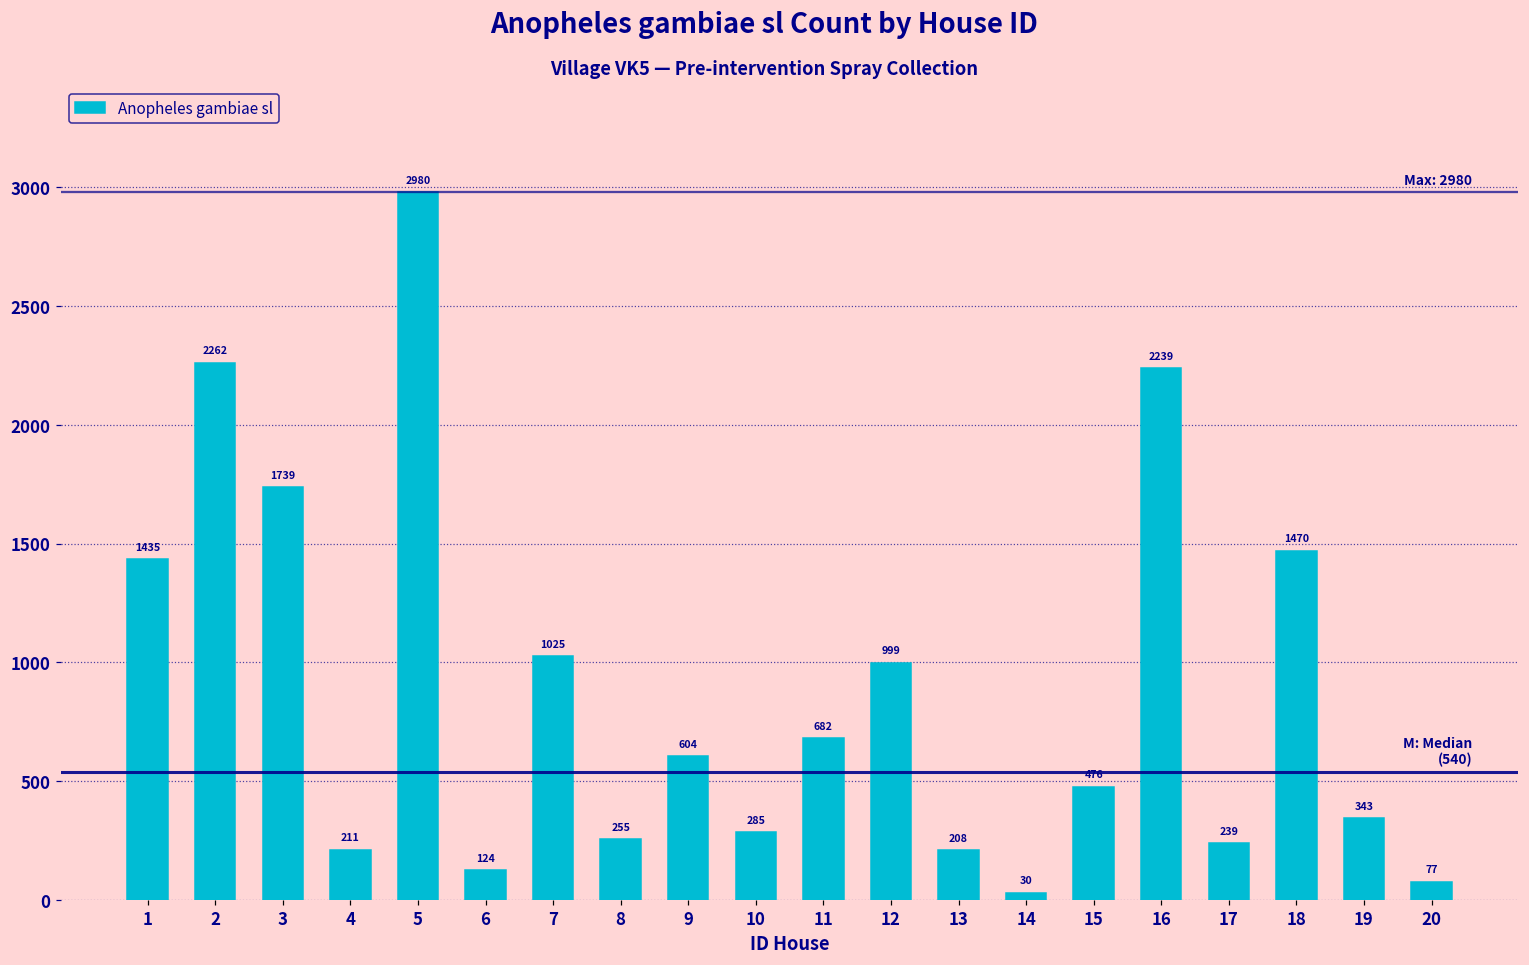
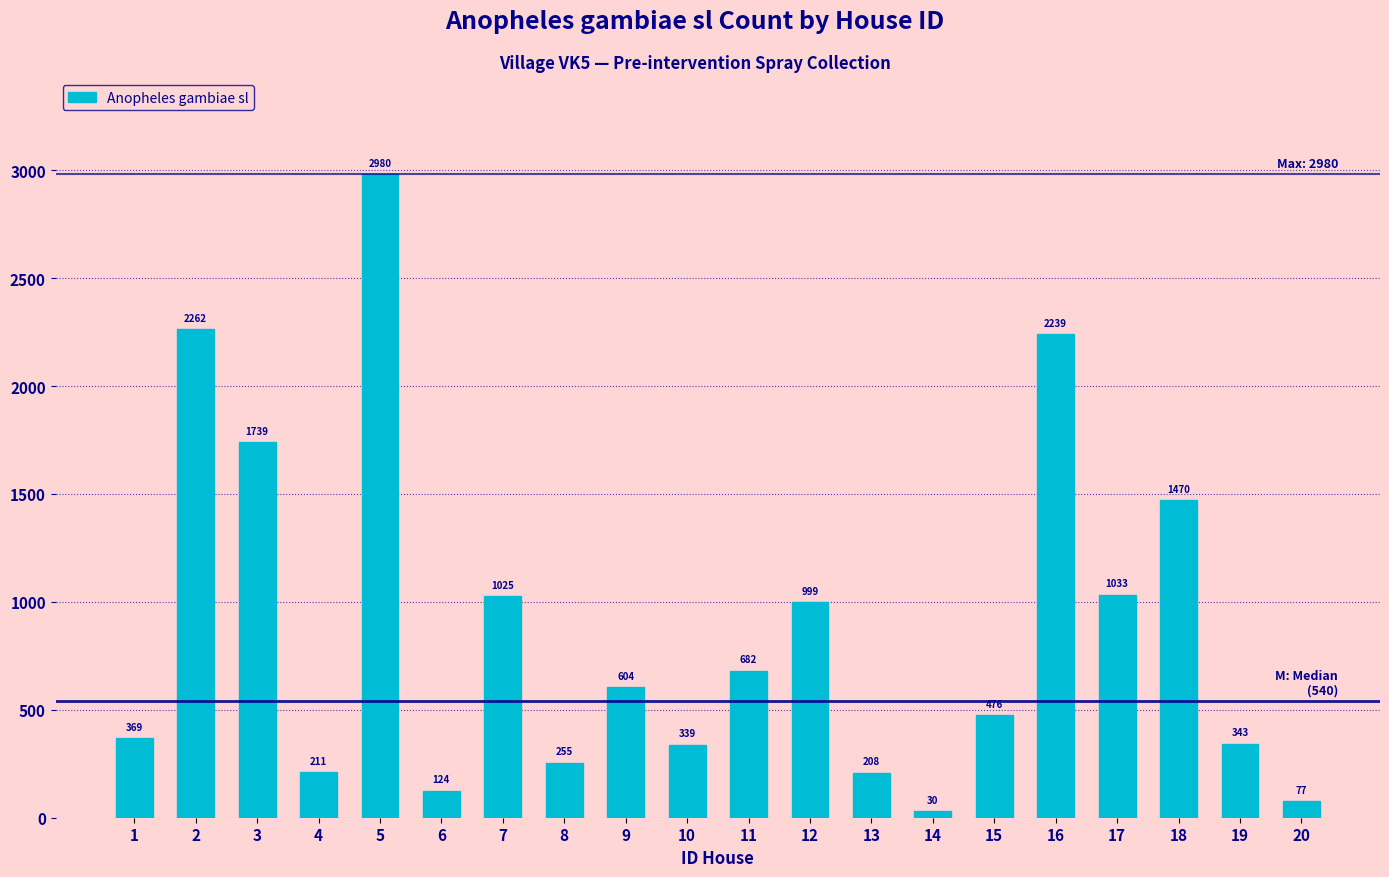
1: 1435 -> 369
10: 285 -> 339
17: 239 -> 1033
